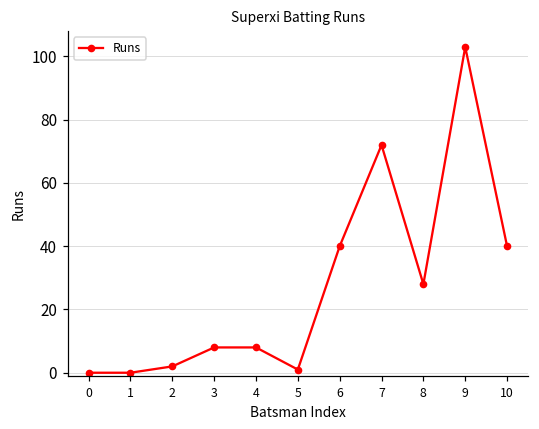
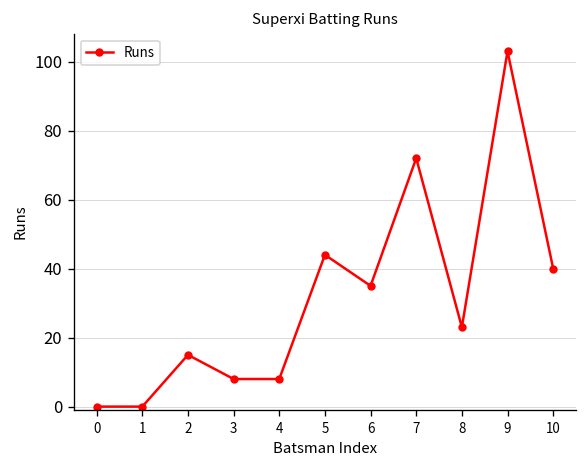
2: 2 -> 15
5: 1 -> 44
6: 40 -> 35
8: 28 -> 23
